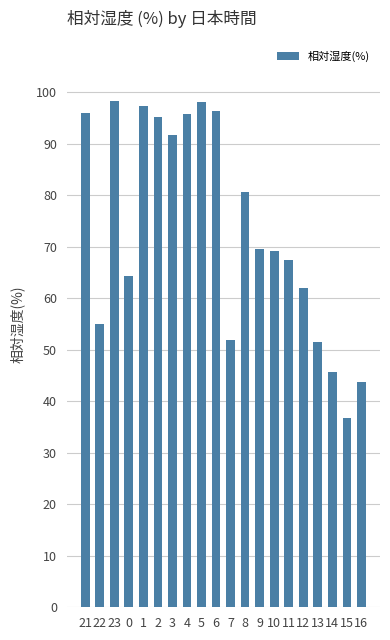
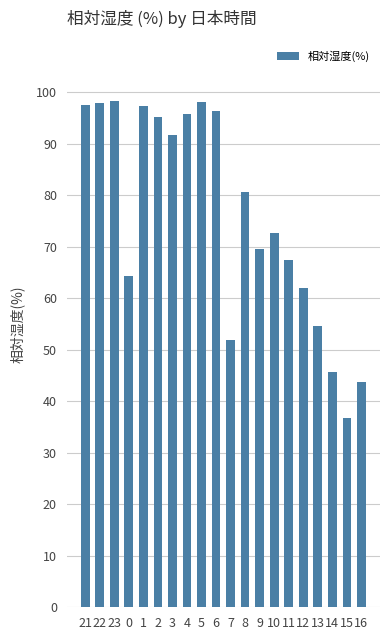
21: 96 -> 98
22: 55 -> 98
10: 69 -> 73
13: 52 -> 55
